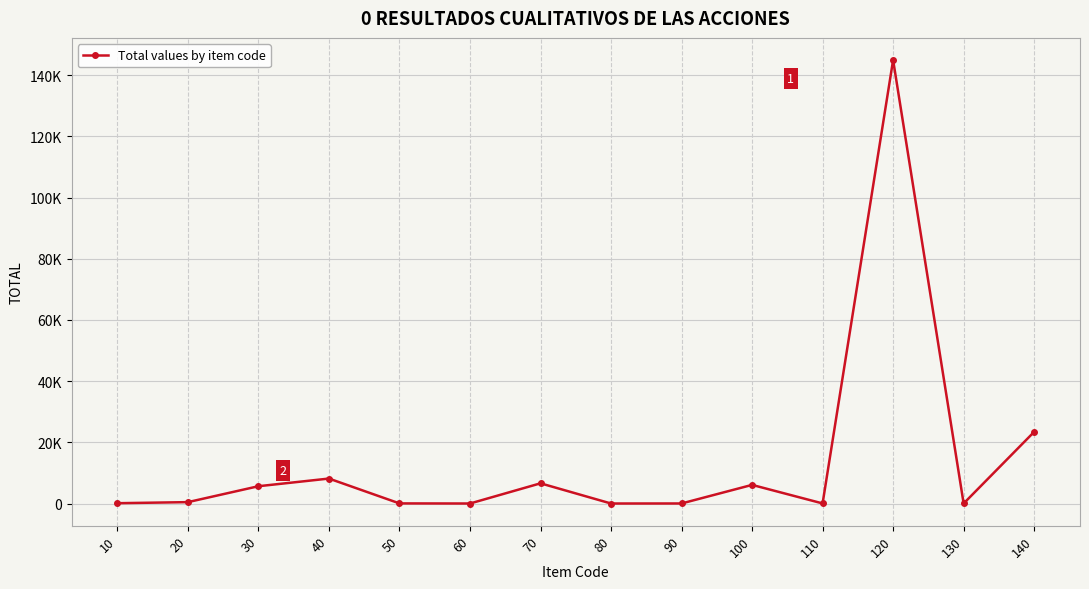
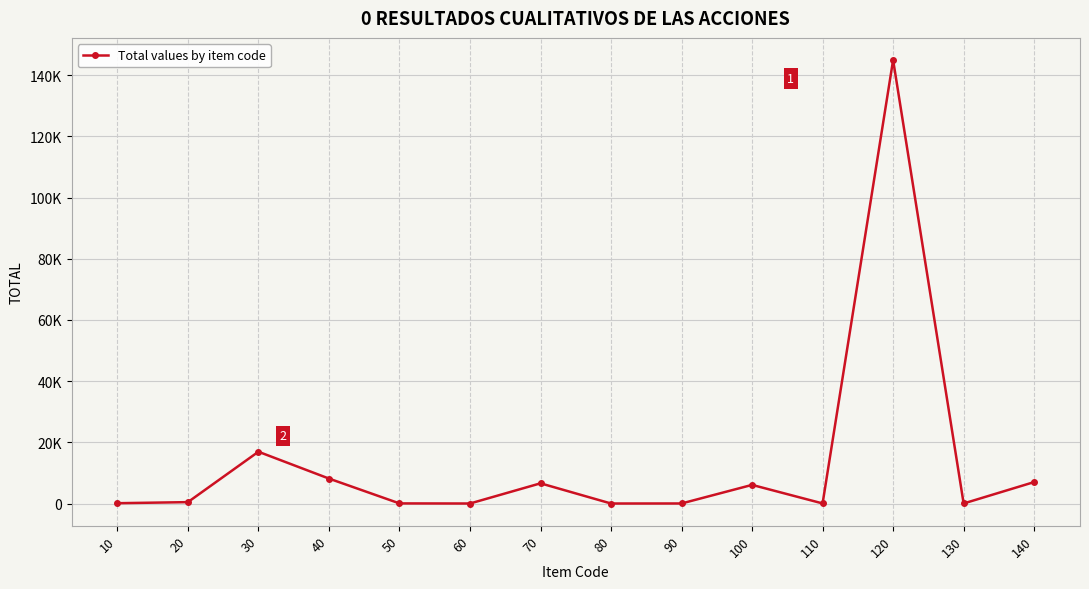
30: 6000 -> 17000
140: 23000 -> 7000
